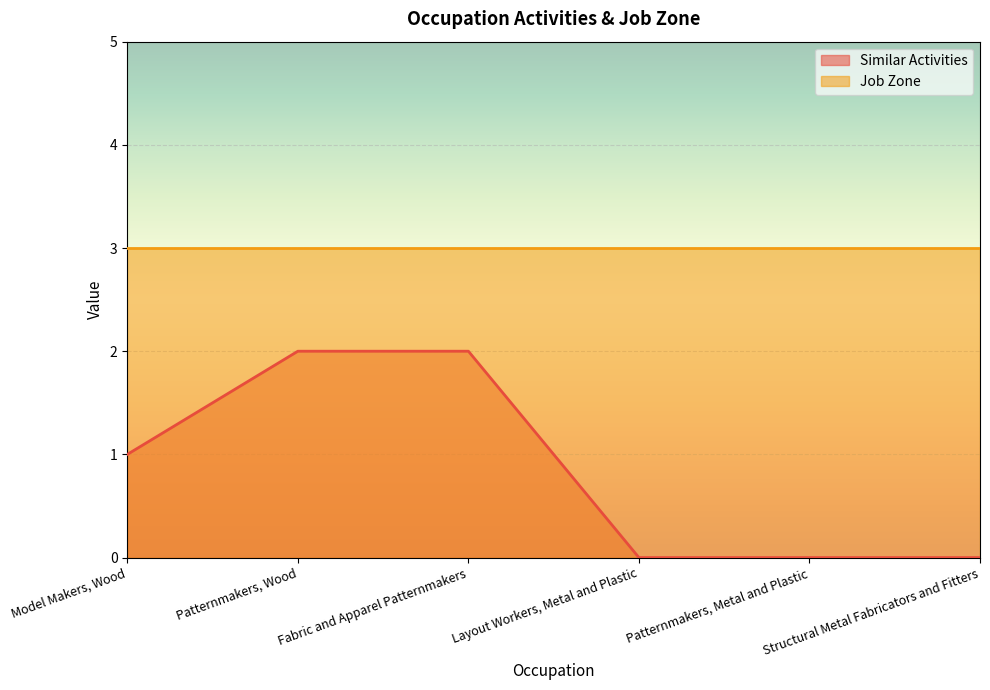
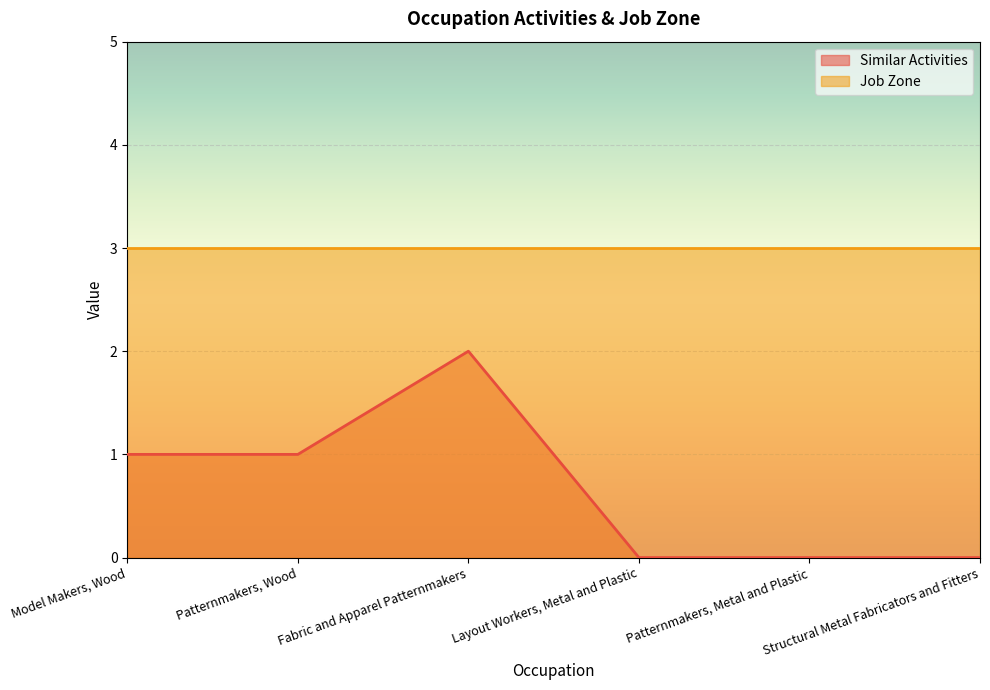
Similar Activities, Patternmakers, Wood: 2 -> 1
